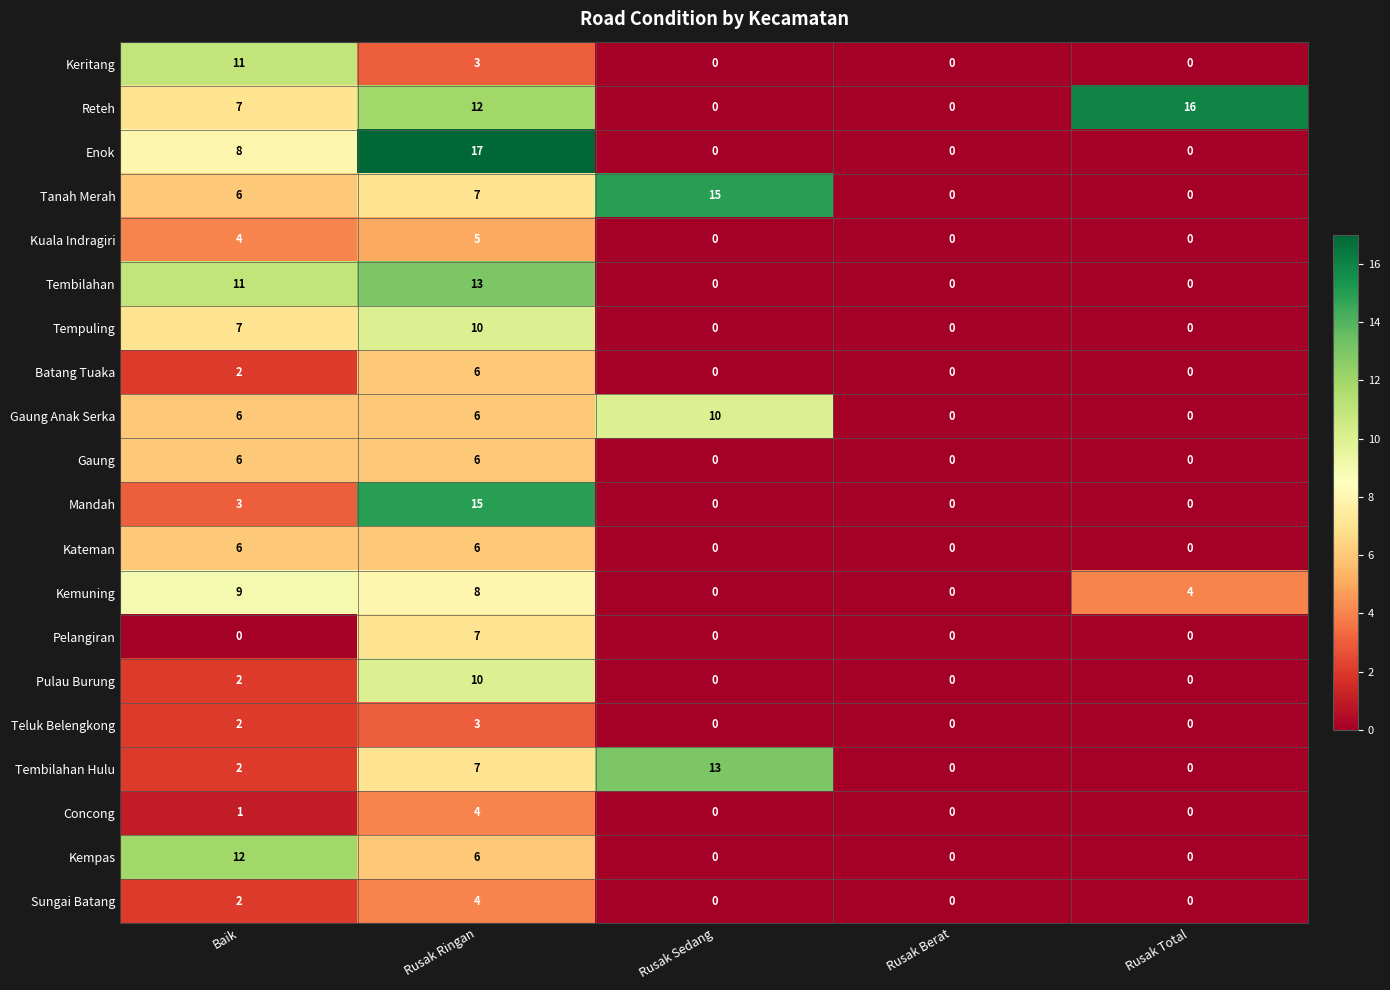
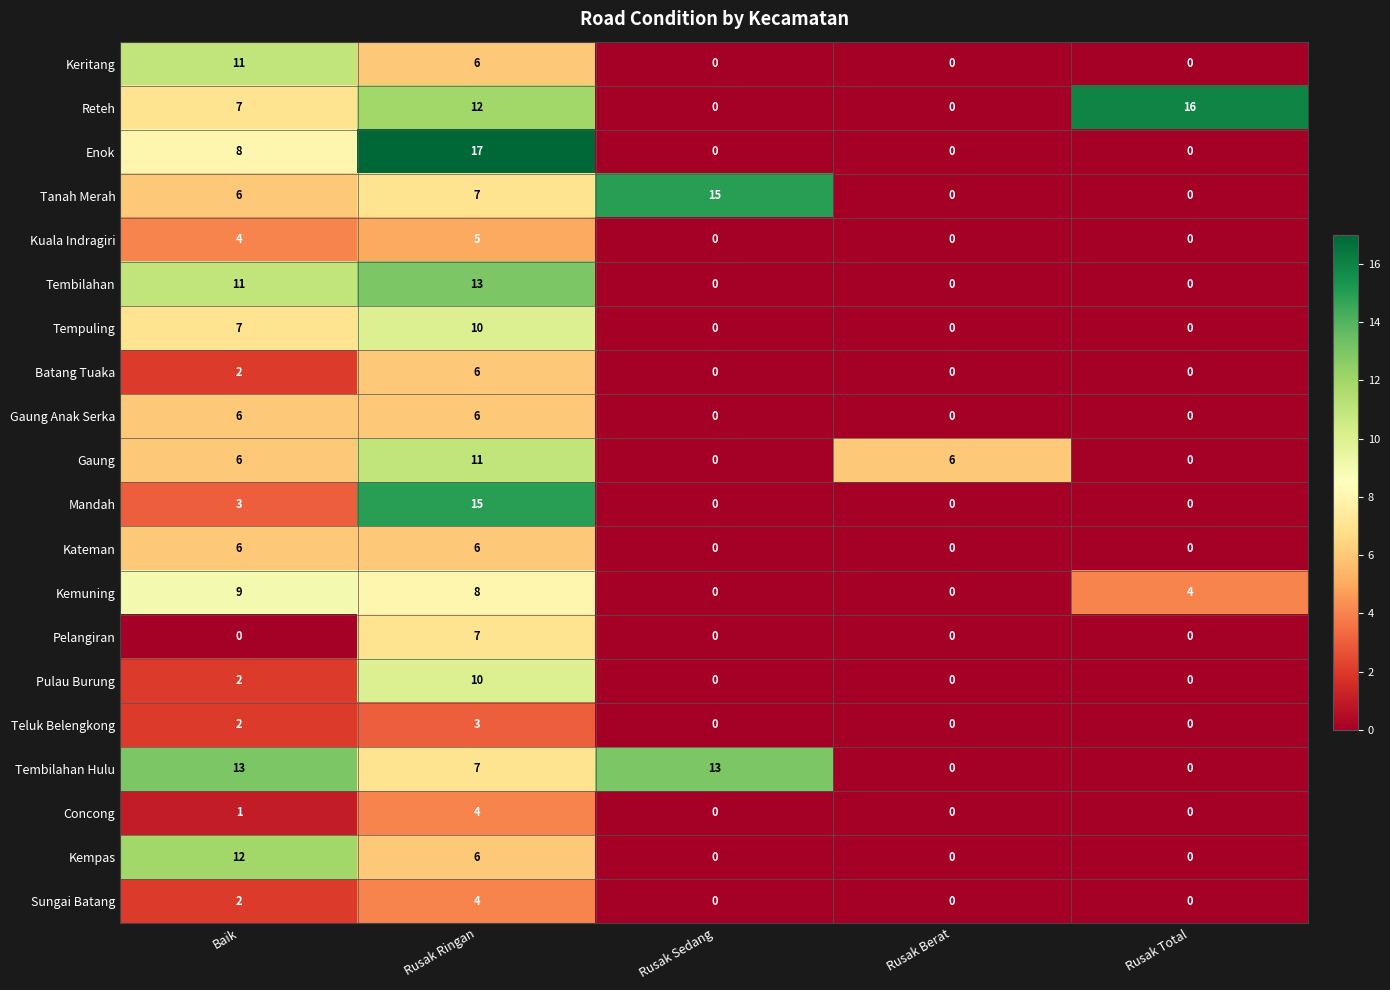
Keritang, Rusak Ringan: 3 -> 6
Gaung Anak Serka, Rusak Sedang: 10 -> 0
Gaung, Rusak Ringan: 6 -> 11
Gaung, Rusak Berat: 0 -> 6
Tembilahan Hulu, Baik: 2 -> 13
